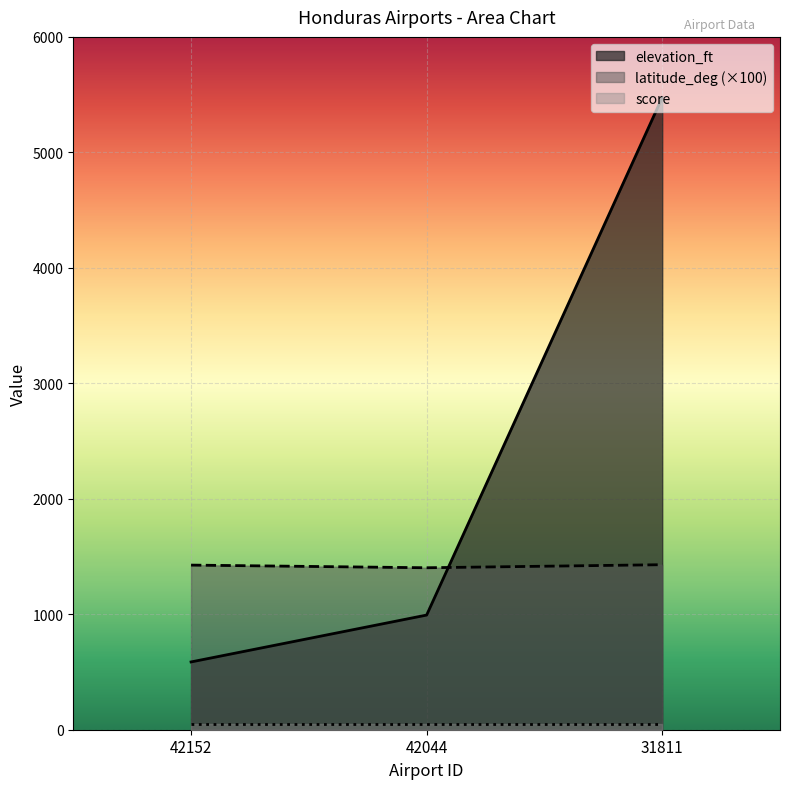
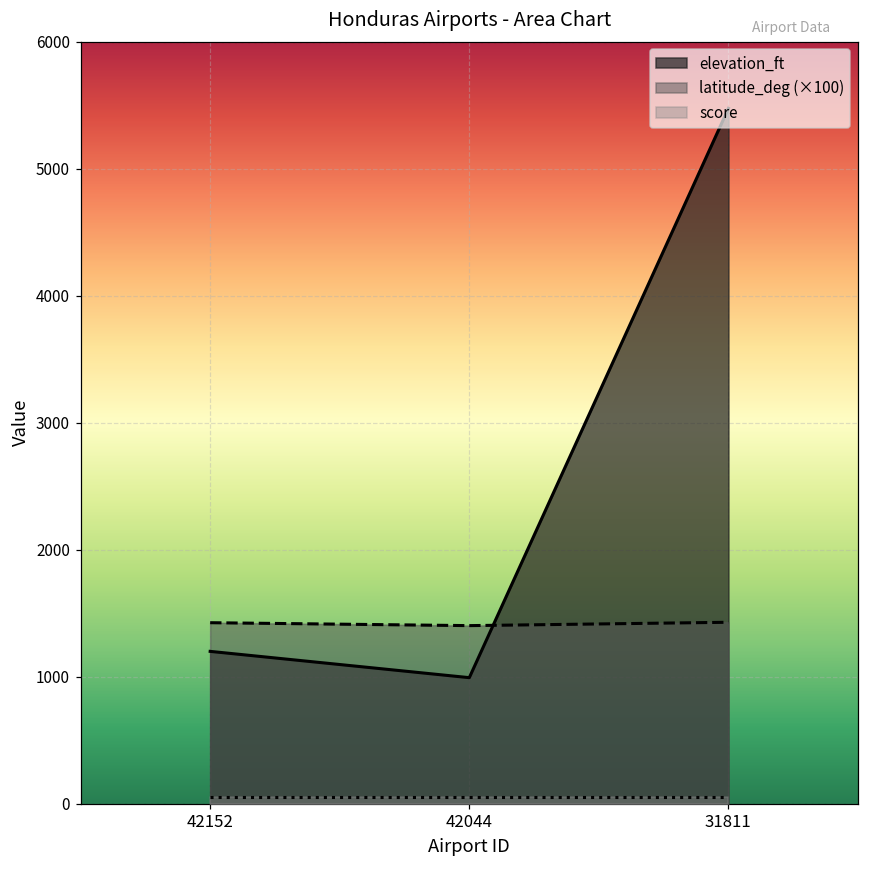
elevation_ft, 42152: 590 -> 1200
